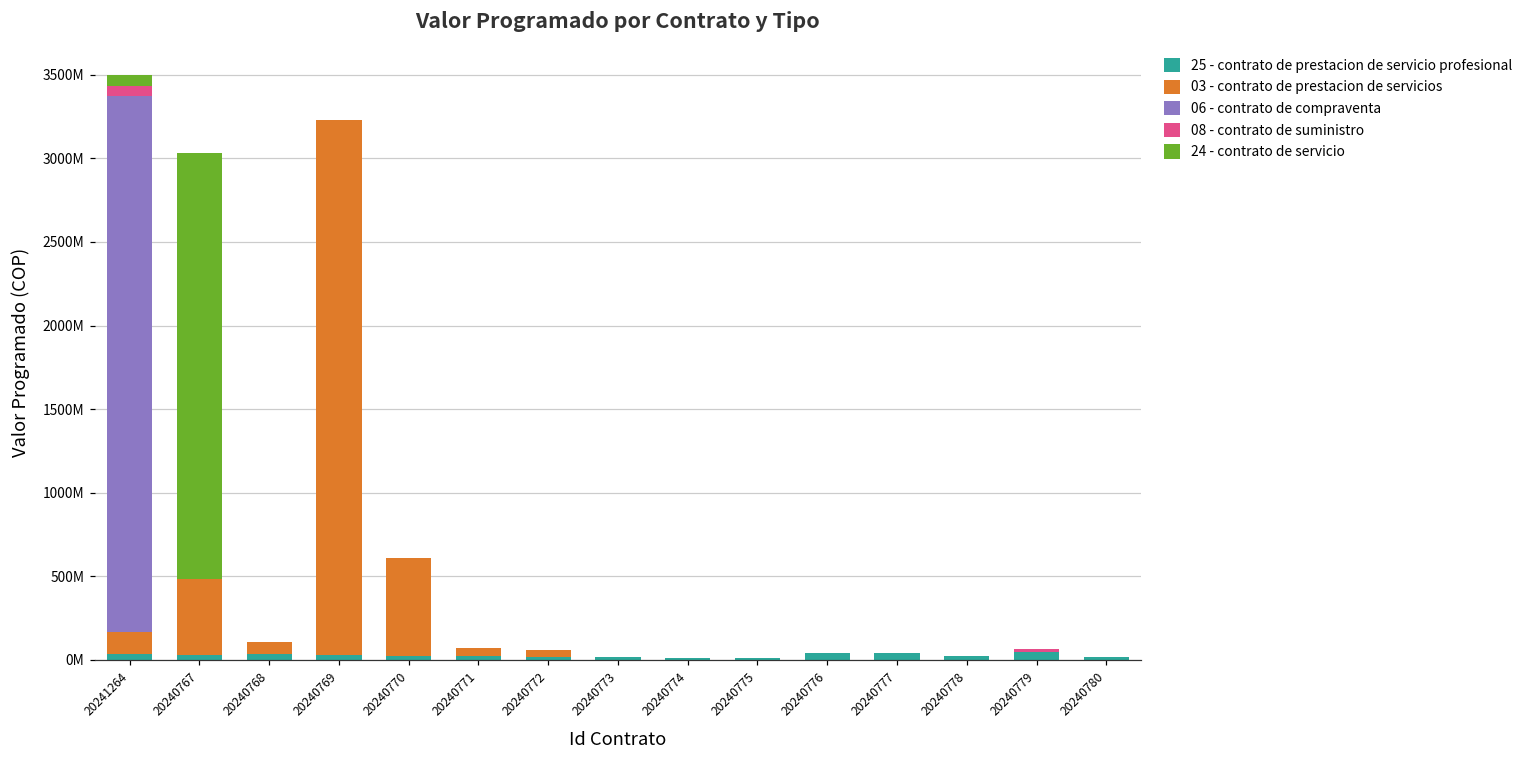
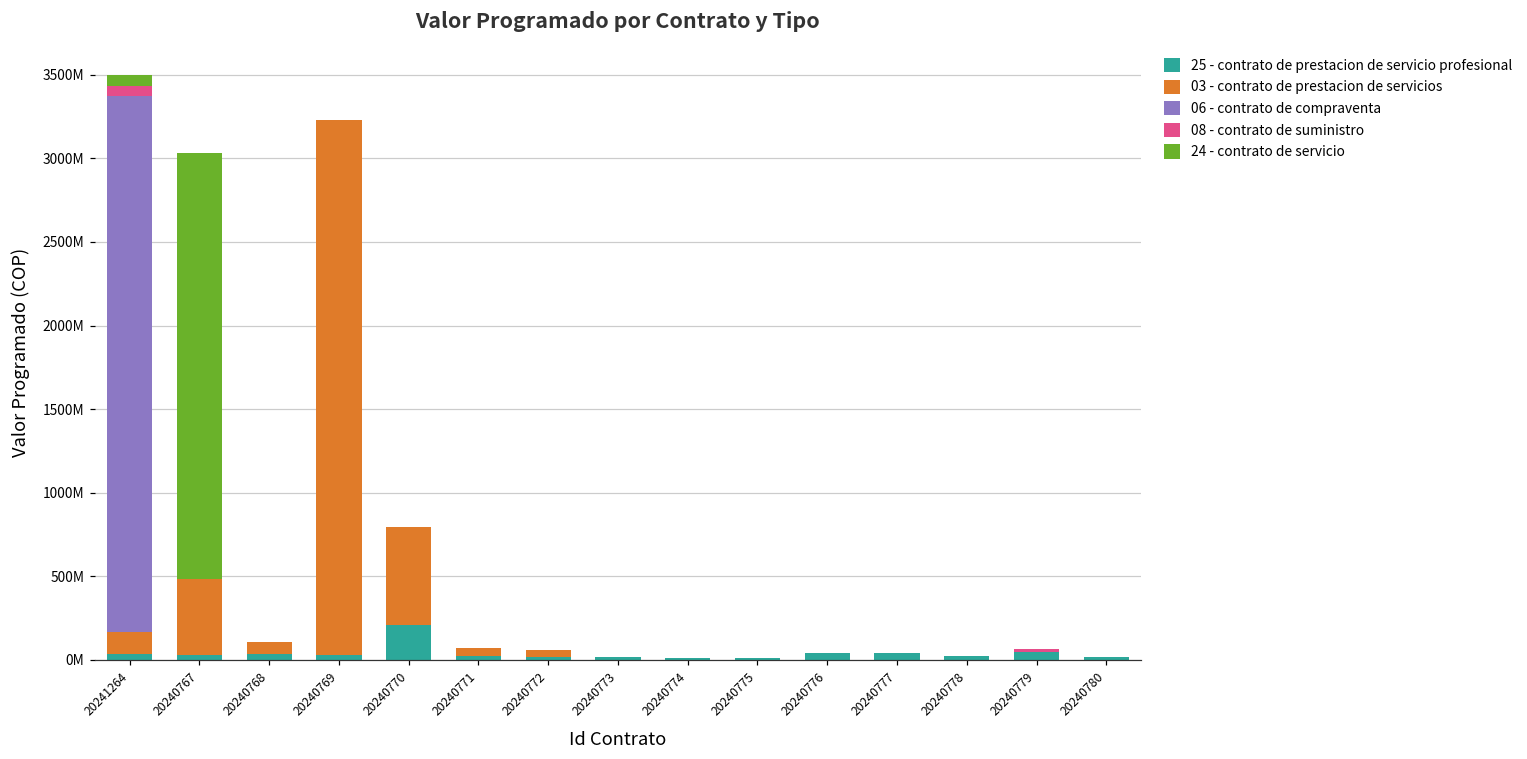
25 - contrato de prestacion de servicio profesional, 20240770: 20000000 -> 210000000
